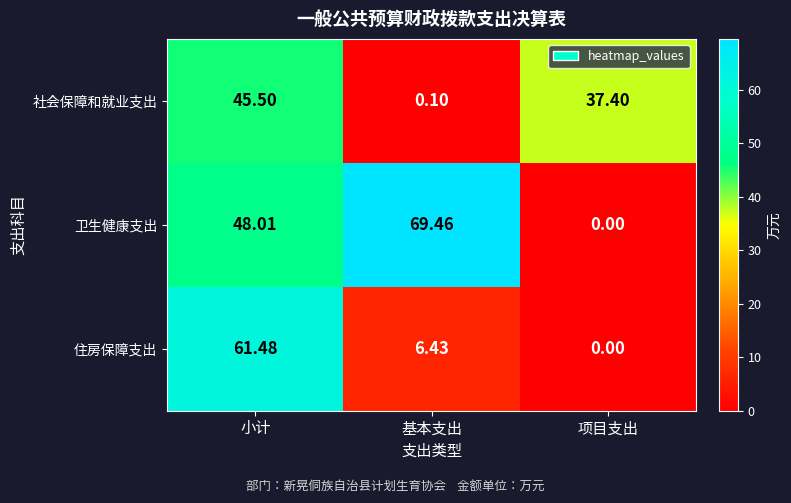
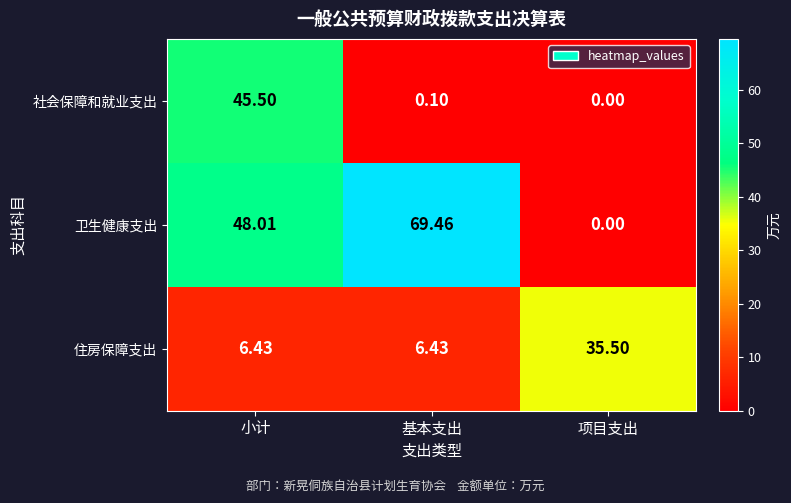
社会保障和就业支出, 项目支出: 37.40 -> 0.00
住房保障支出, 小计: 61.48 -> 6.43
住房保障支出, 项目支出: 0.00 -> 35.50
